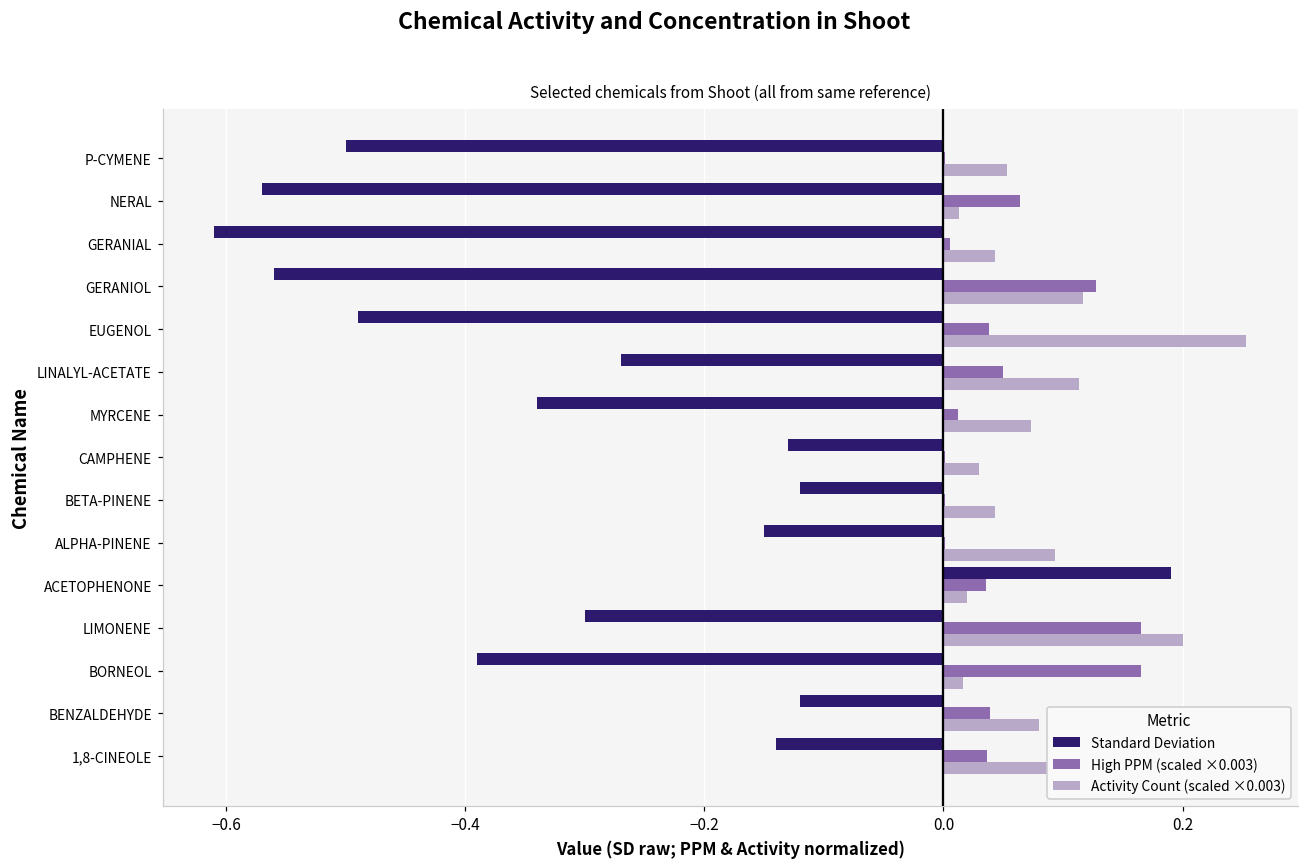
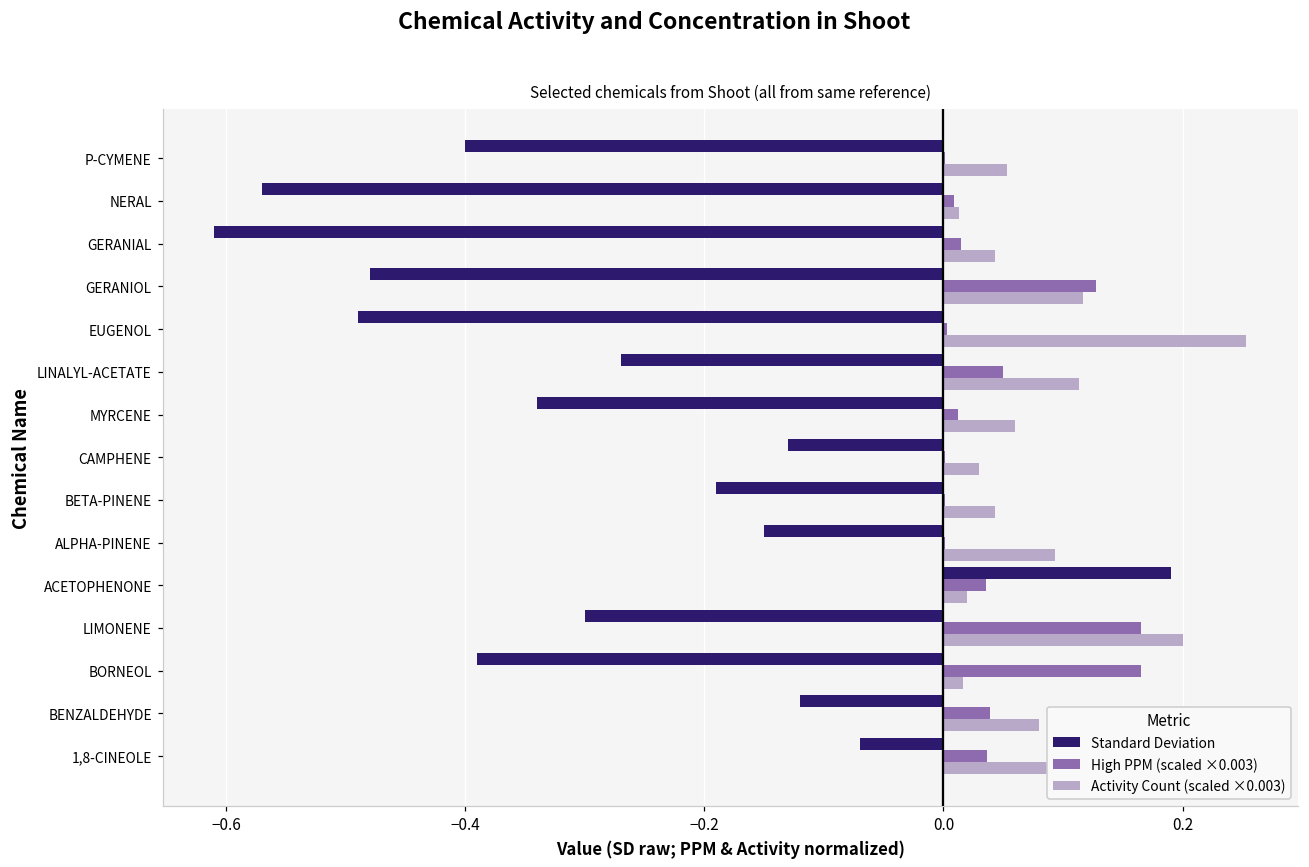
Standard Deviation, P-CYMENE: -0.5 -> -0.4
High PPM (scaled ×0.003), NERAL: 0.064 -> 0.009
High PPM (scaled ×0.003), GERANIAL: 0.006 -> 0.015
Standard Deviation, GERANIOL: -0.56 -> -0.48
High PPM (scaled ×0.003), EUGENOL: 0.038 -> 0.003
Activity Count (scaled ×0.003), MYRCENE: 0.073 -> 0.060
Standard Deviation, BETA-PINENE: -0.12 -> -0.19
Standard Deviation, 1,8-CINEOLE: -0.14 -> -0.07
